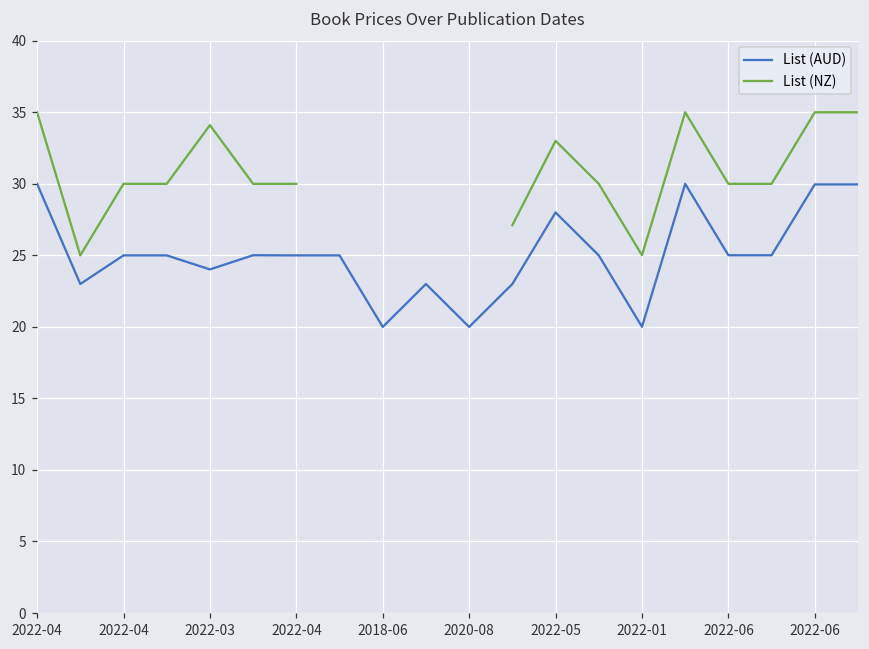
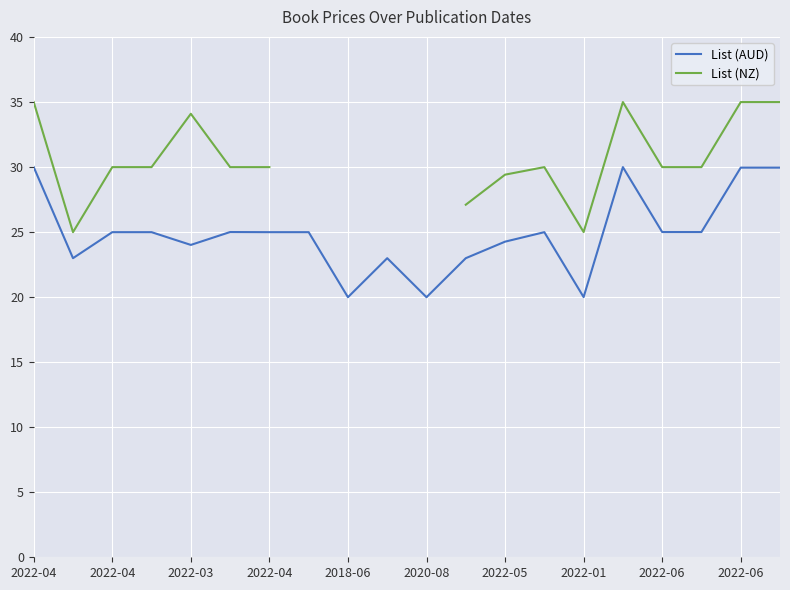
List (AUD), 2022-05: 28.0 -> 24.3
List (NZ), 2022-05: 33.0 -> 29.4
